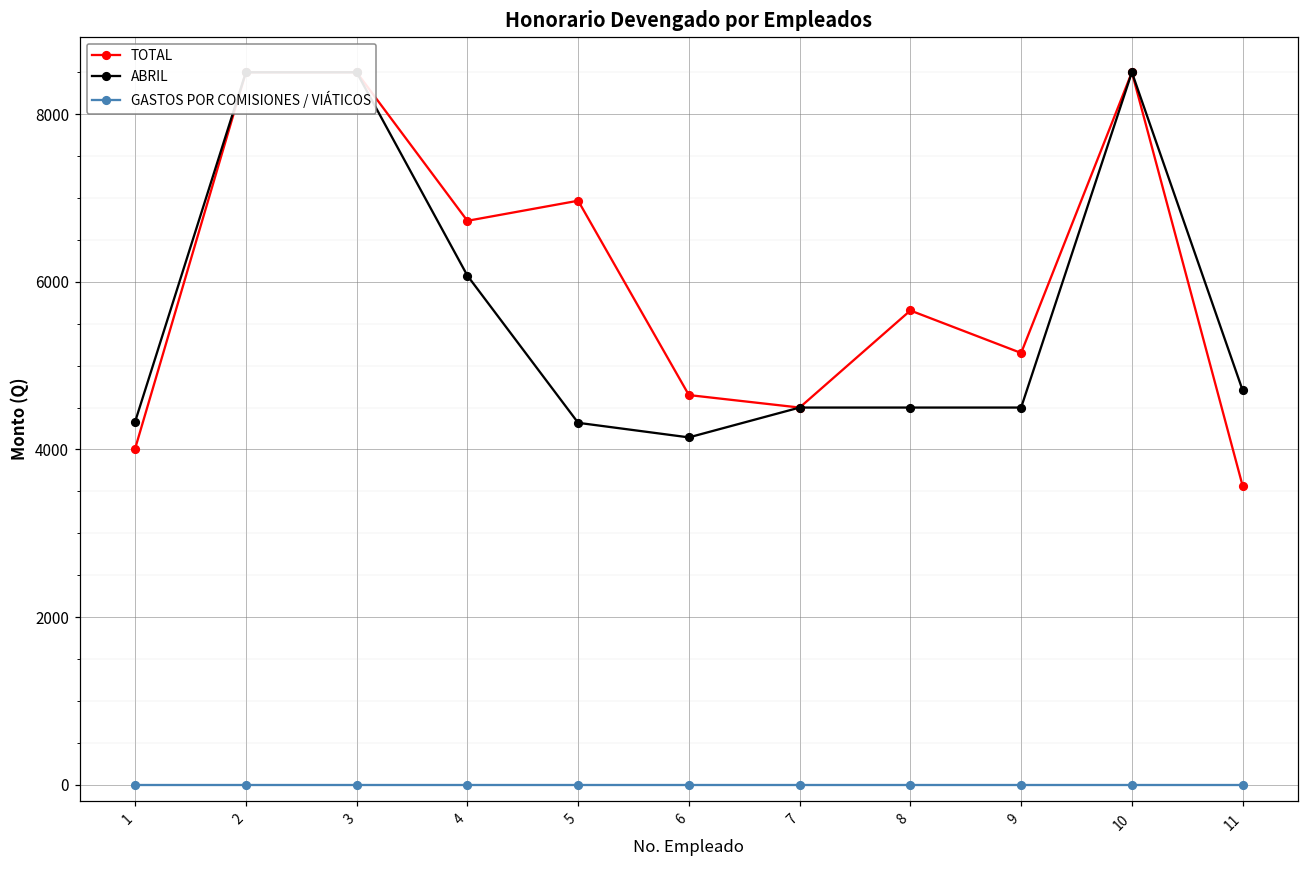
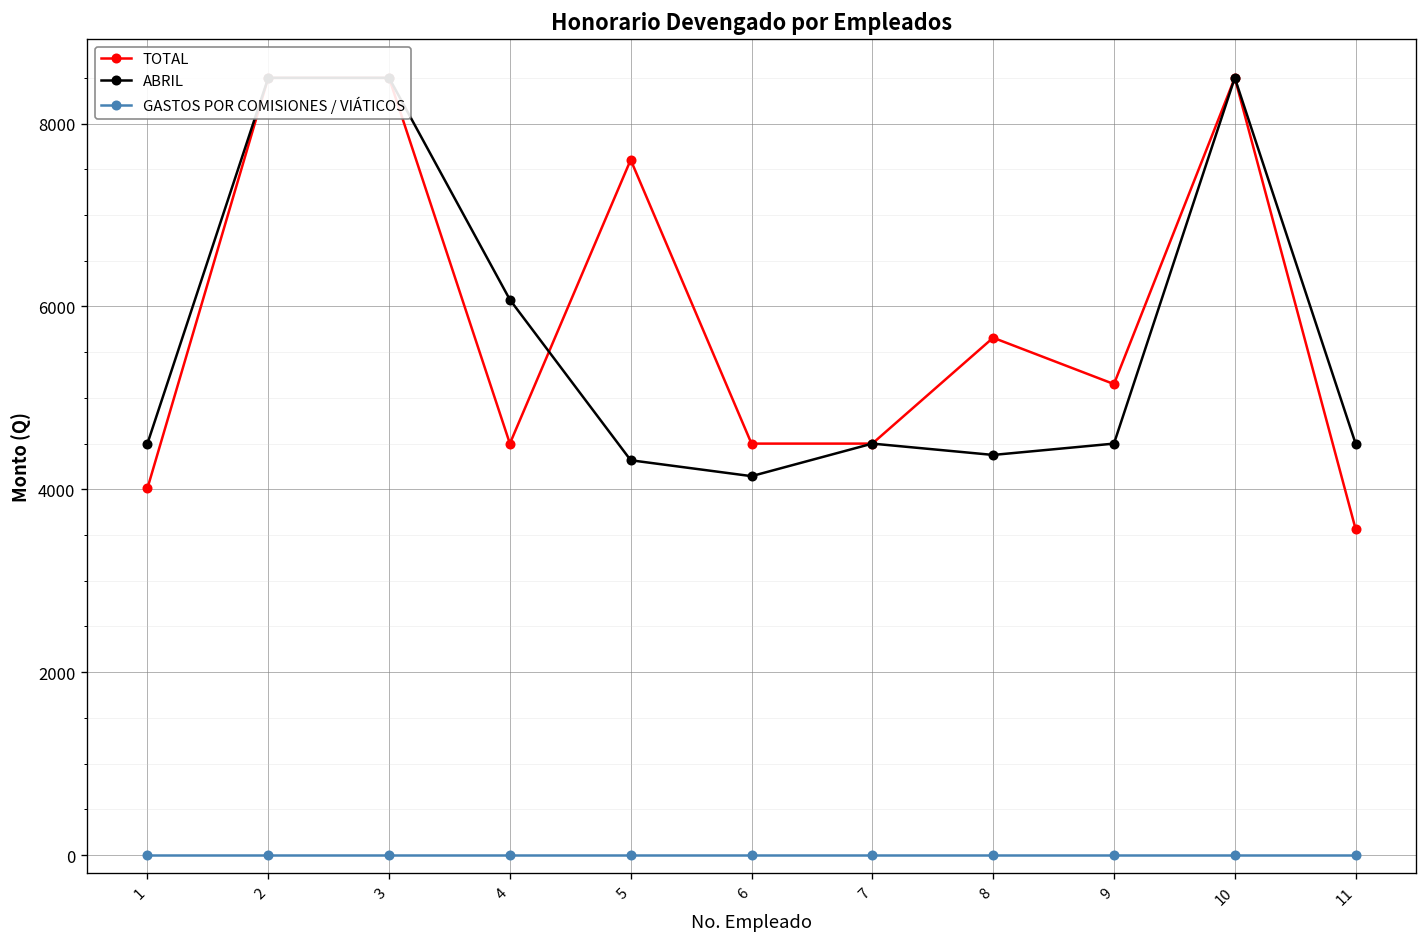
ABRIL, 1: 4300 -> 4500
TOTAL, 4: 6700 -> 4500
TOTAL, 5: 7000 -> 7600
TOTAL, 6: 4600 -> 4500
ABRIL, 8: 4500 -> 4400
ABRIL, 11: 4700 -> 4500
